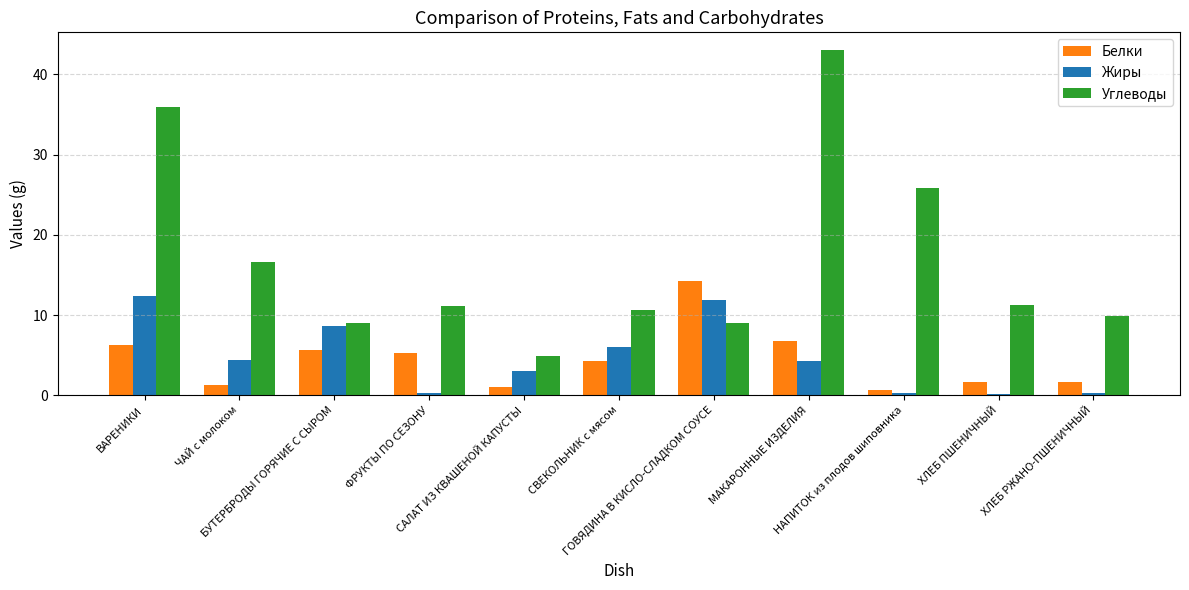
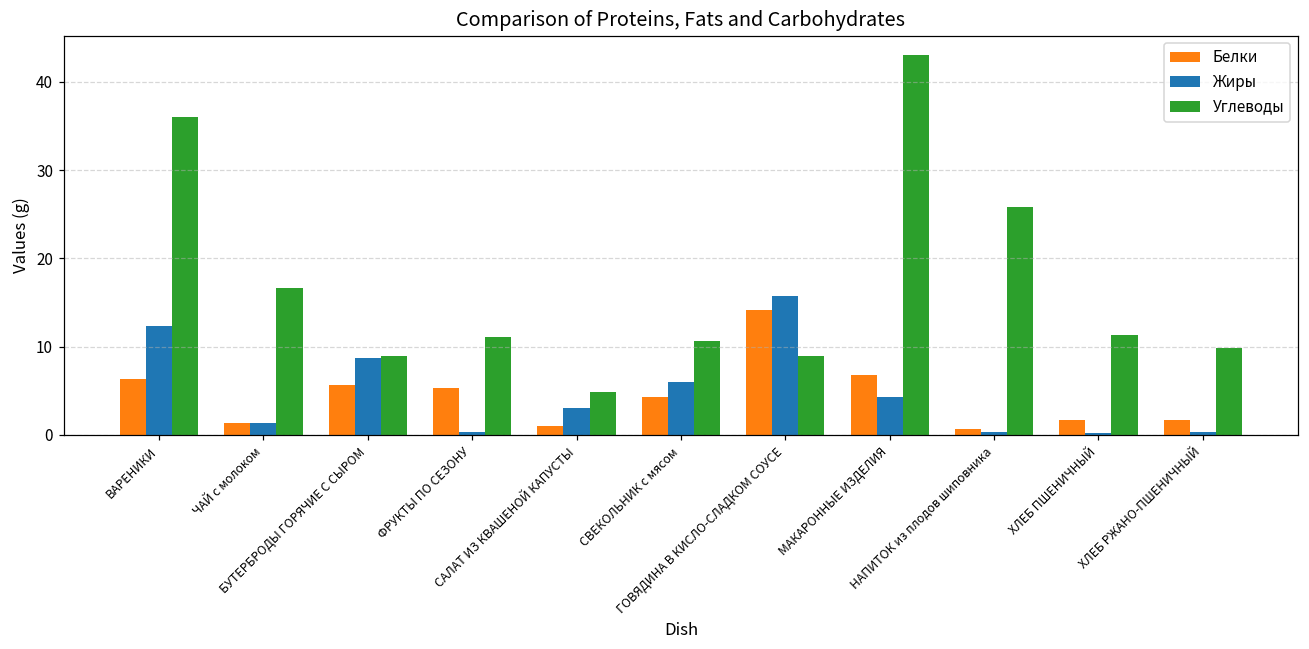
Жиры, ЧАЙ с молоком: 4 -> 1
Жиры, ГОВЯДИНА В КИСЛО-СЛАДКОМ СОУСЕ: 12 -> 16
